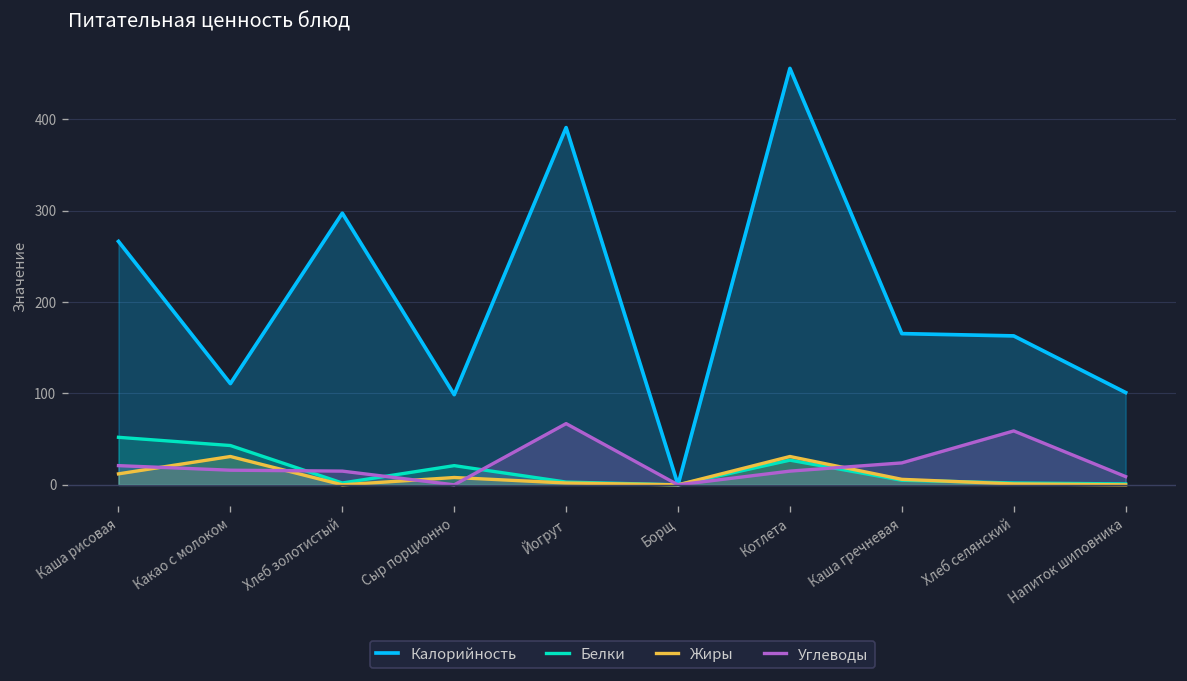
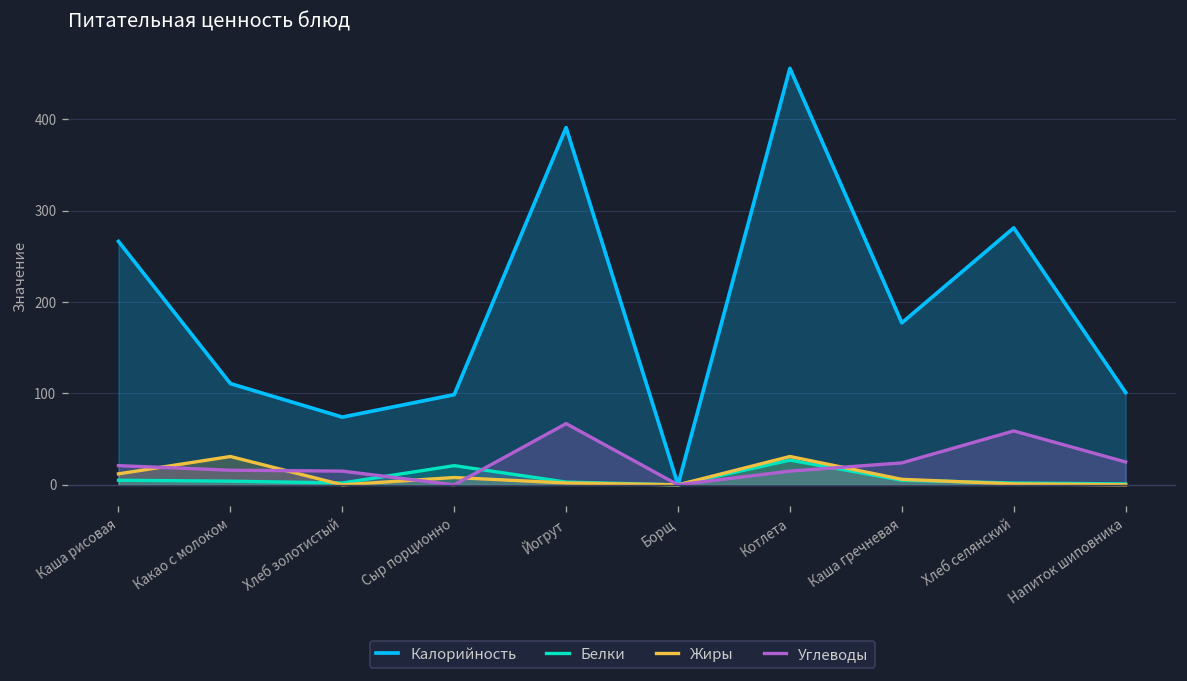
Белки, Каша рисовая: 50 -> 10
Белки, Какао с молоком: 40 -> 0
Калорийность, Хлеб золотистый: 300 -> 70
Калорийность, Каша гречневая: 170 -> 180
Калорийность, Хлеб селянский: 160 -> 280
Углеводы, Напиток шиповника: 10 -> 30
